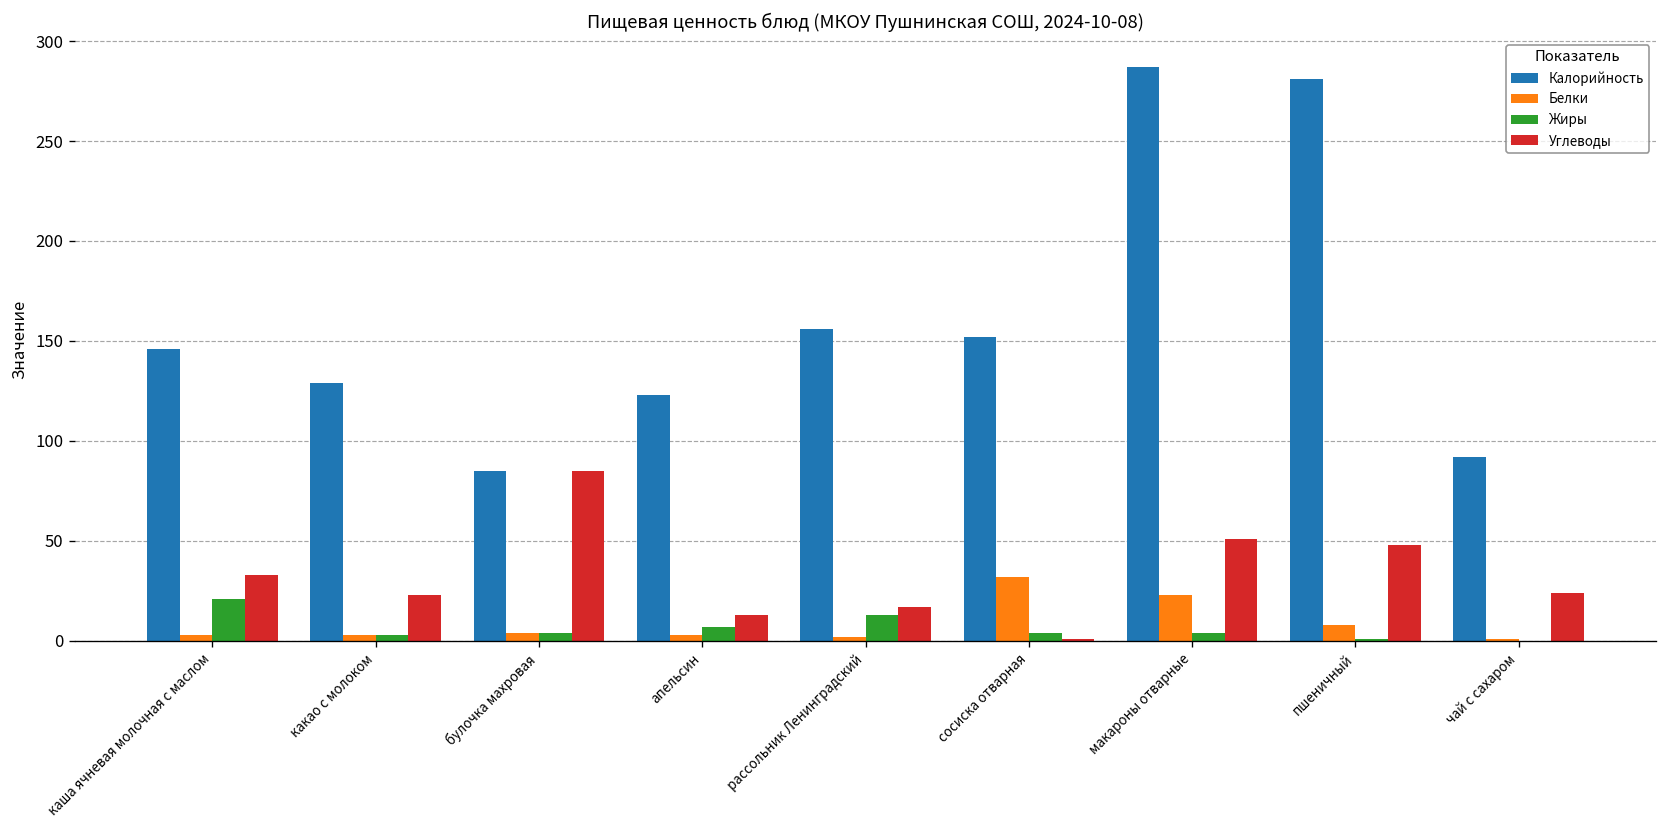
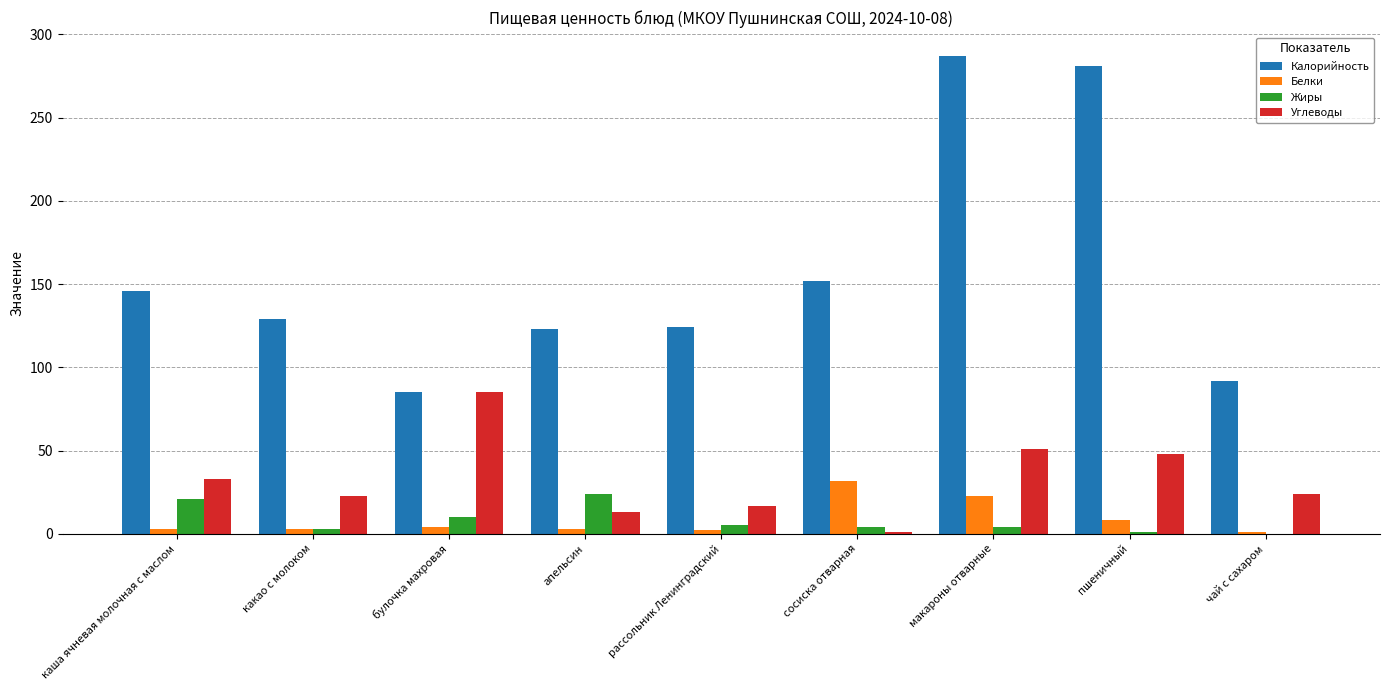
Жиры, булочка махровая: 4 -> 10
Жиры, апельсин: 7 -> 24
Калорийность, рассольник Ленинградский: 156 -> 124
Жиры, рассольник Ленинградский: 13 -> 5
